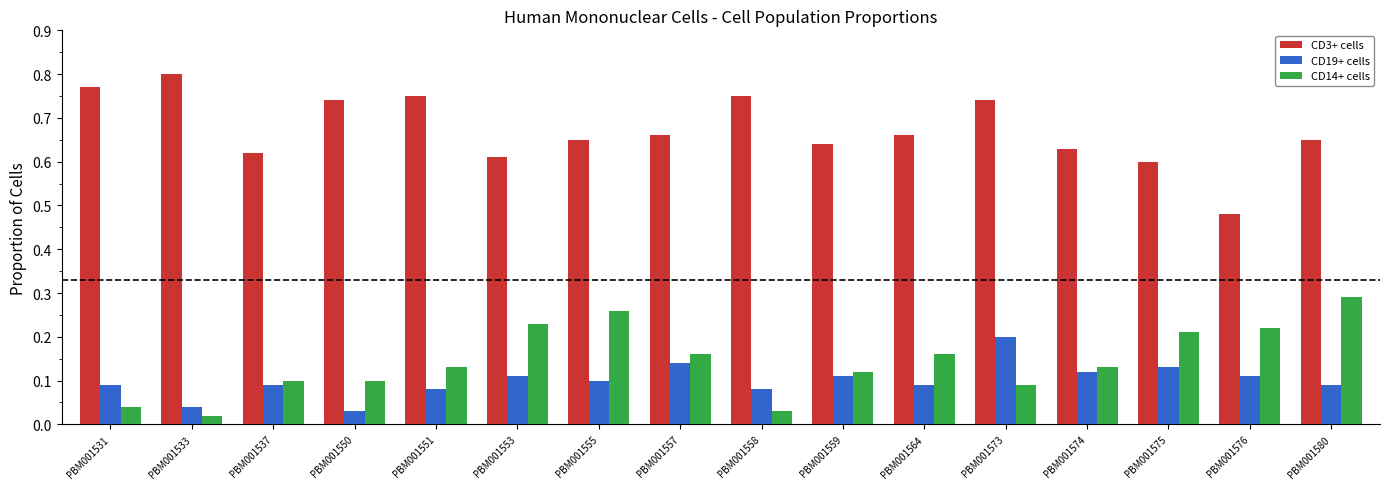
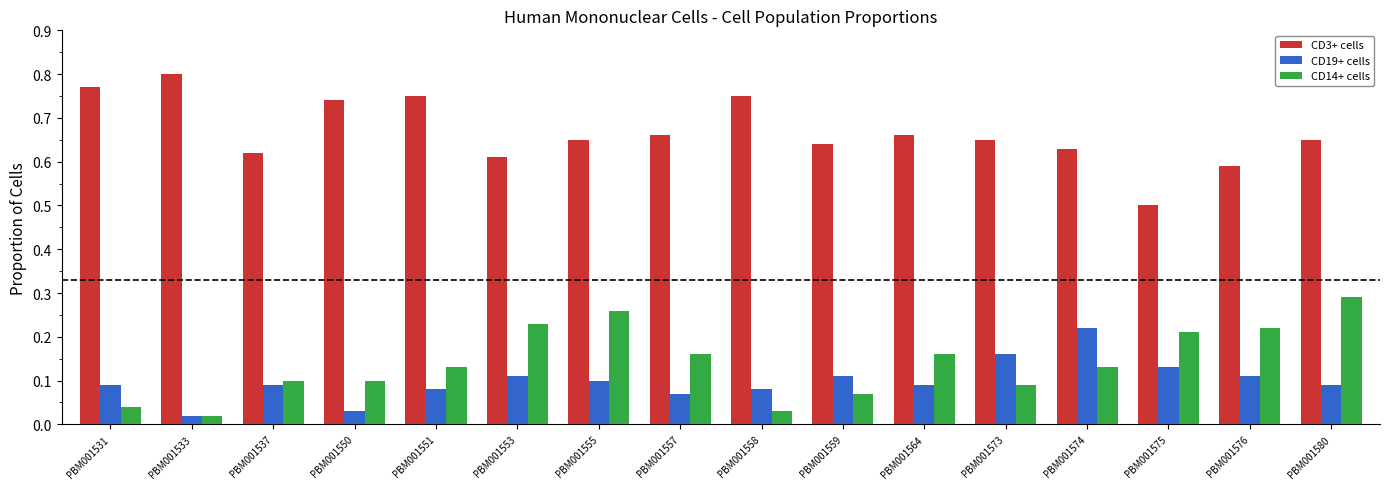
CD19+ cells, PBM001533: 0.04 -> 0.02
CD19+ cells, PBM001557: 0.14 -> 0.07
CD14+ cells, PBM001559: 0.12 -> 0.07
CD3+ cells, PBM001573: 0.74 -> 0.65
CD19+ cells, PBM001573: 0.20 -> 0.16
CD19+ cells, PBM001574: 0.12 -> 0.22
CD3+ cells, PBM001575: 0.6 -> 0.5
CD3+ cells, PBM001576: 0.48 -> 0.59
